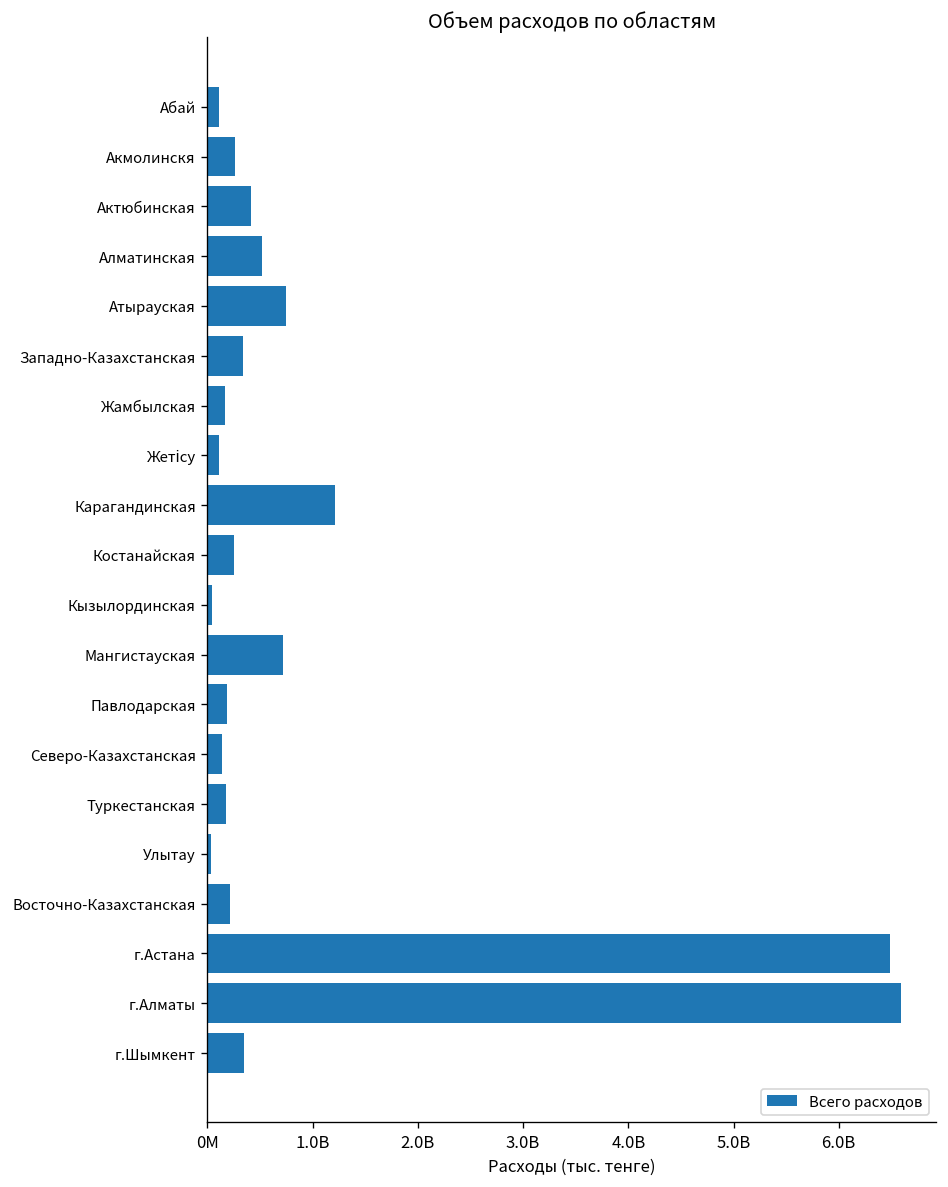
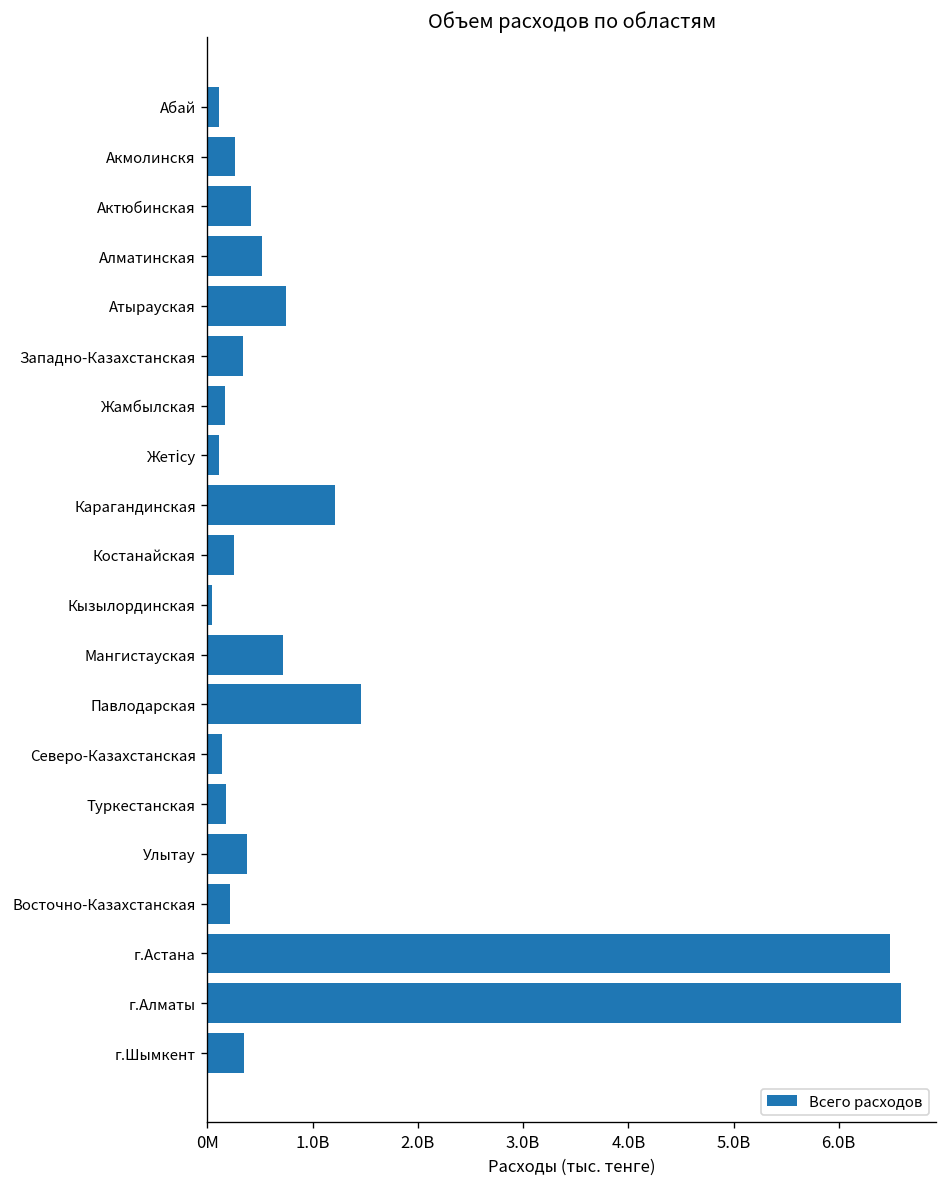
Павлодарская: 200000000 -> 1500000000
Улытау: 0 -> 400000000
